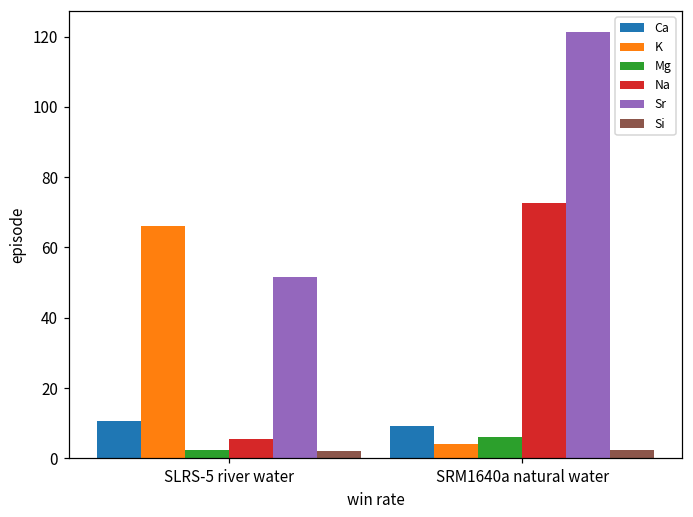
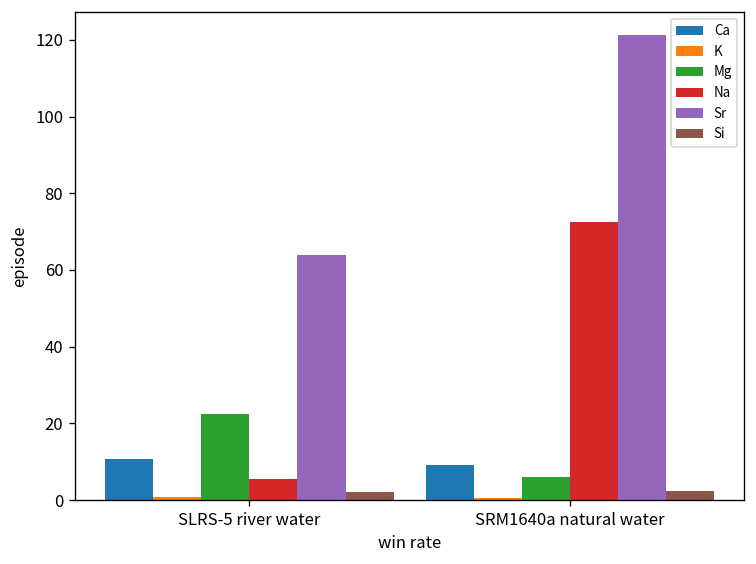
K, SLRS-5 river water: 66 -> 1
Mg, SLRS-5 river water: 3 -> 22
Sr, SLRS-5 river water: 52 -> 64
K, SRM1640a natural water: 4 -> 1
